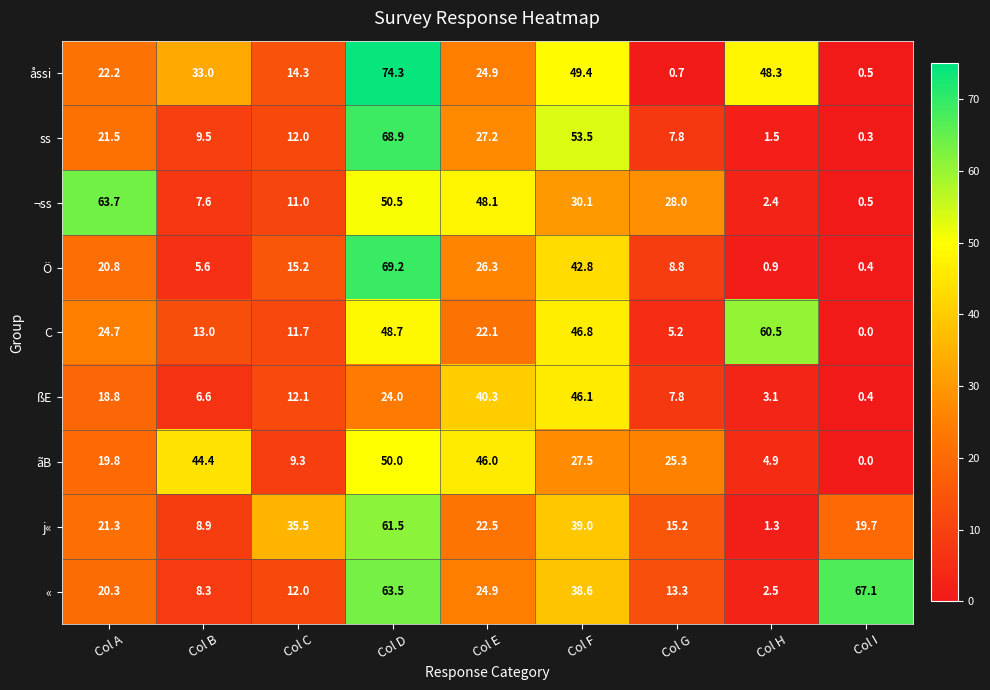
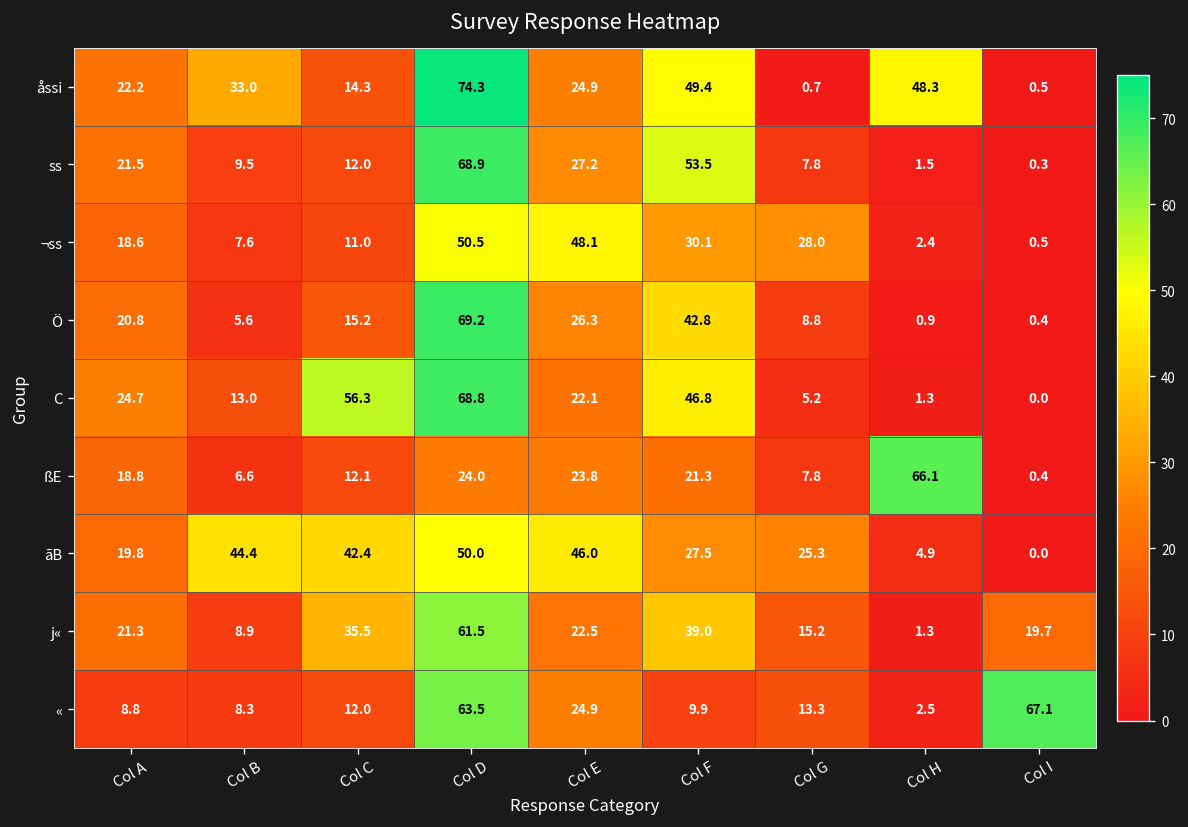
¬ss, Col A: 63.7 -> 18.6
C, Col C: 11.7 -> 56.3
C, Col D: 48.7 -> 68.8
C, Col H: 60.5 -> 1.3
ßE, Col E: 40.3 -> 23.8
ßE, Col F: 46.1 -> 21.3
ßE, Col H: 3.1 -> 66.1
ãB, Col C: 9.3 -> 42.4
«, Col A: 20.3 -> 8.8
«, Col F: 38.6 -> 9.9
